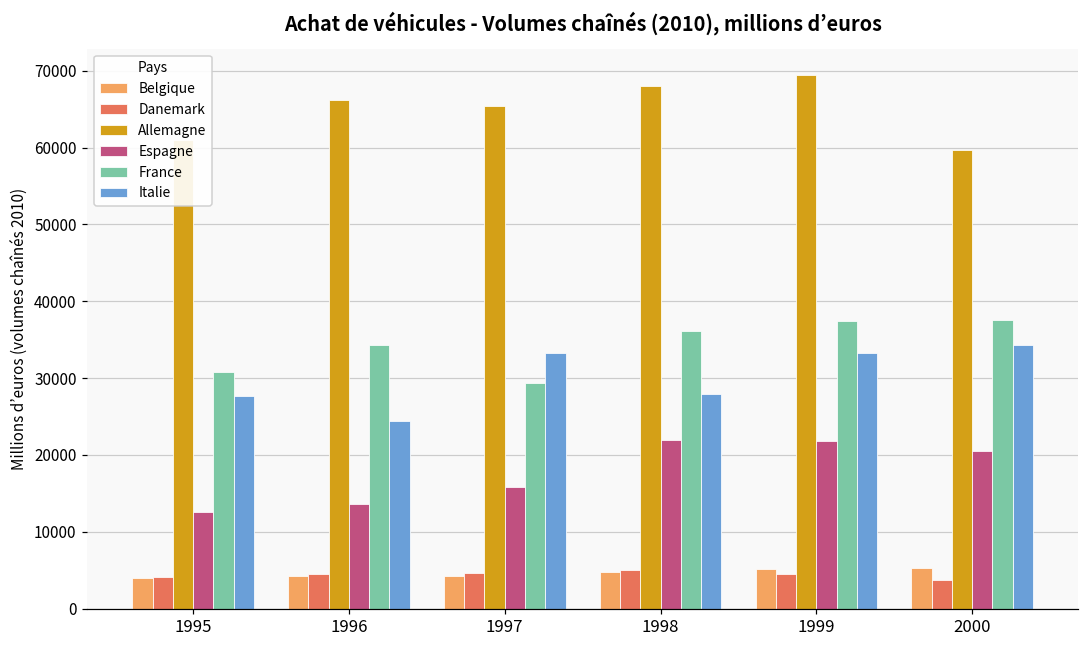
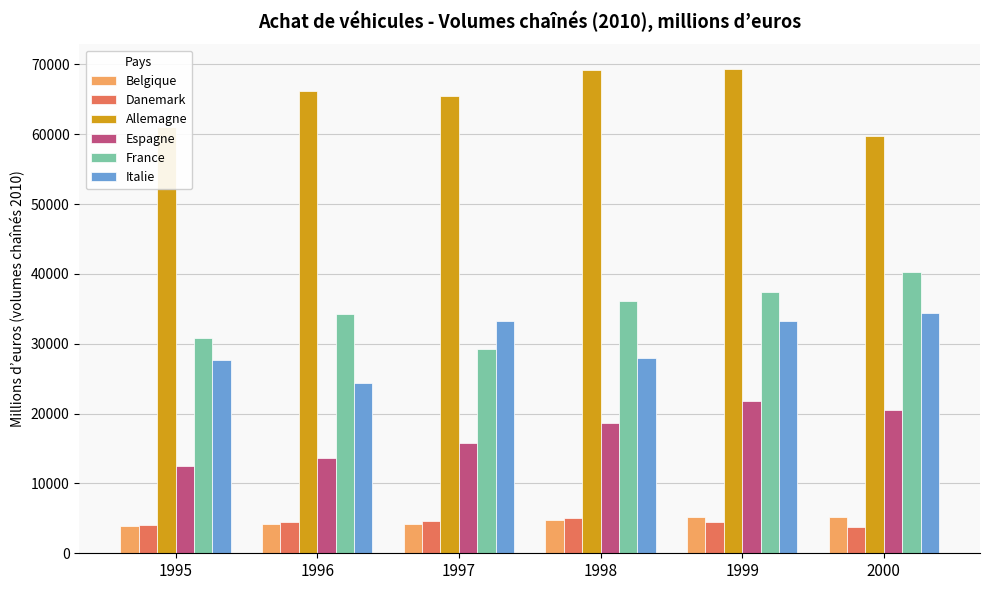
Allemagne, 1998: 68000 -> 69000
Espagne, 1998: 22000 -> 19000
France, 2000: 38000 -> 40000
